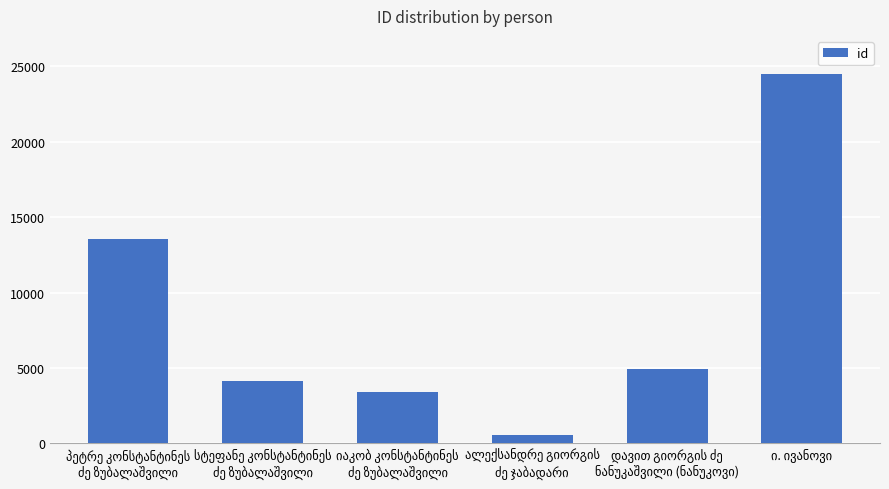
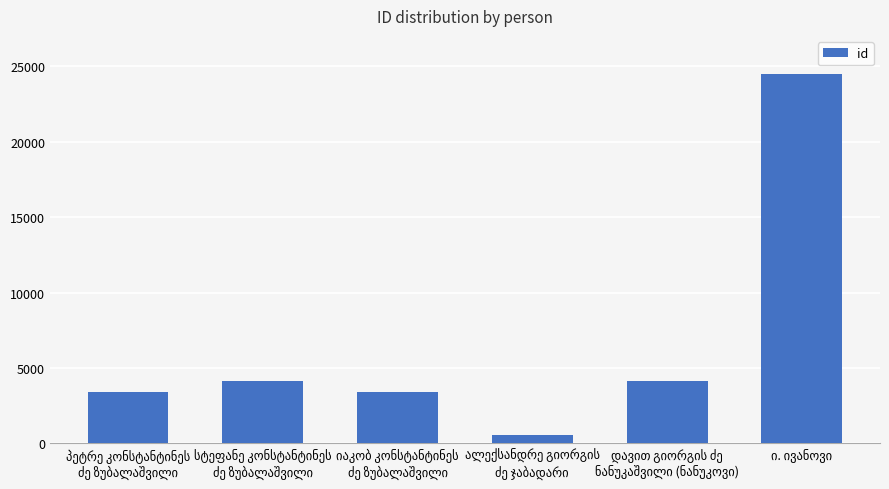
პეტრე კონსტანტინეს ძე ზუბალაშვილი: 13500 -> 3400
დავით გიორგის ძე ნანუკაშვილი (ნანუკოვი): 4900 -> 4100
